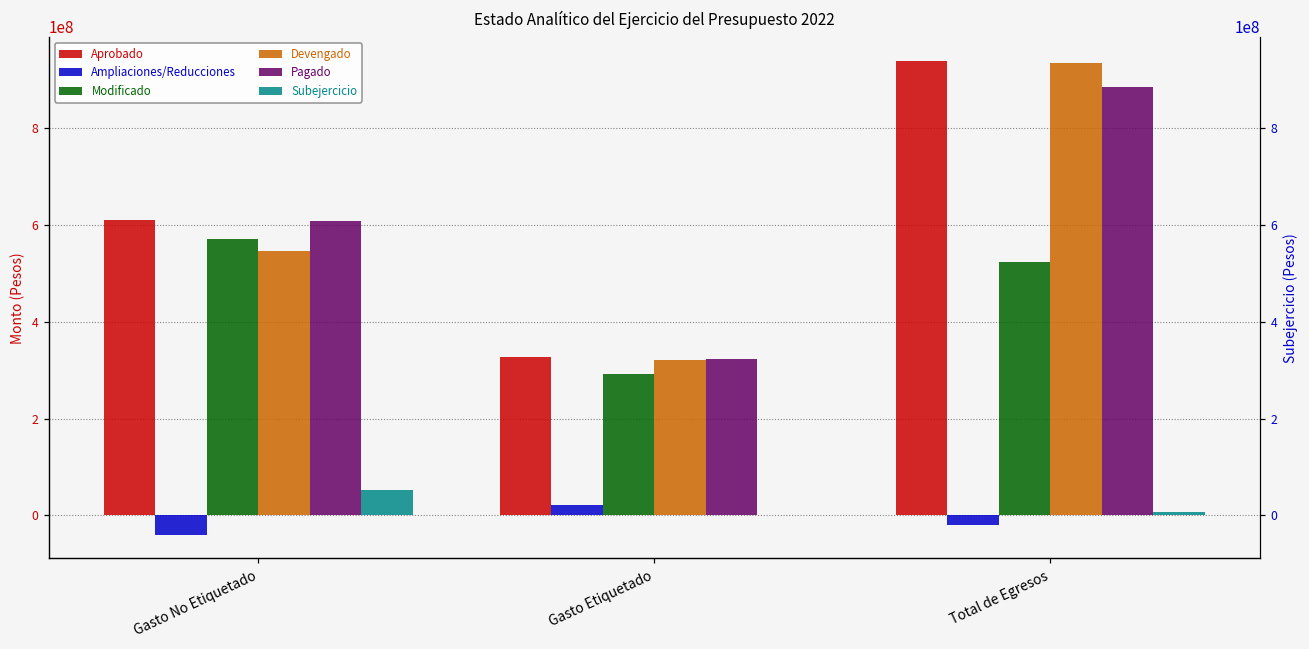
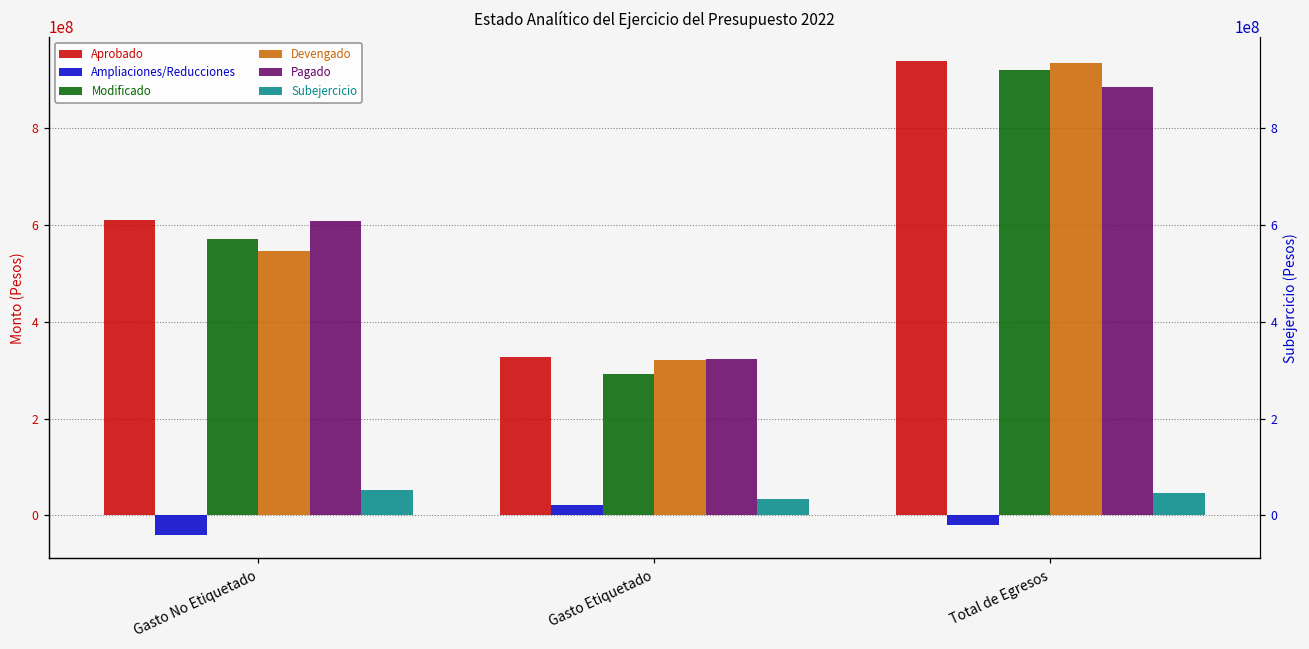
Subejercicio, Gasto Etiquetado: 0 -> 30000000
Modificado, Total de Egresos: 520000000 -> 920000000
Subejercicio, Total de Egresos: 10000000 -> 50000000
